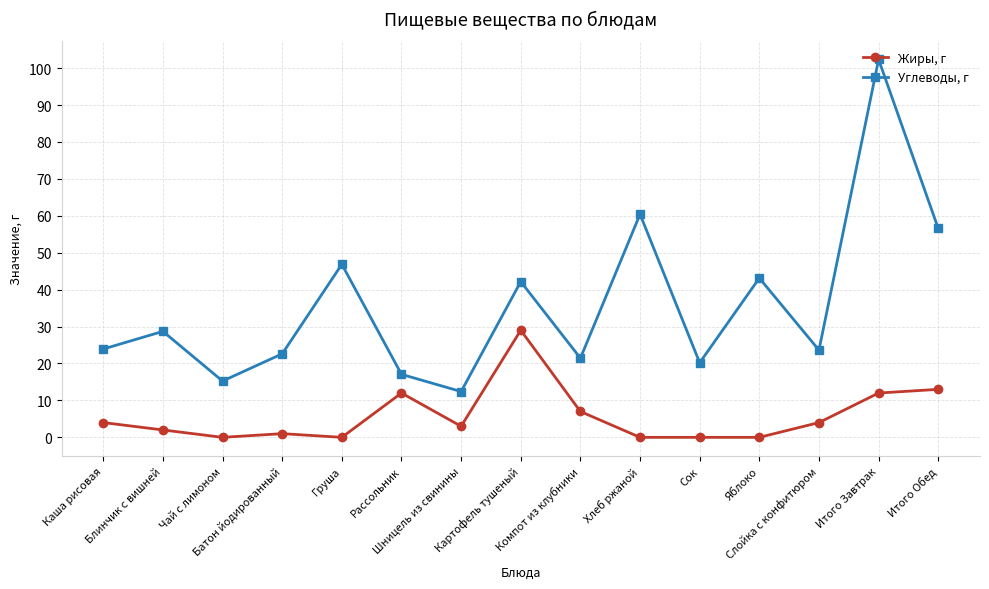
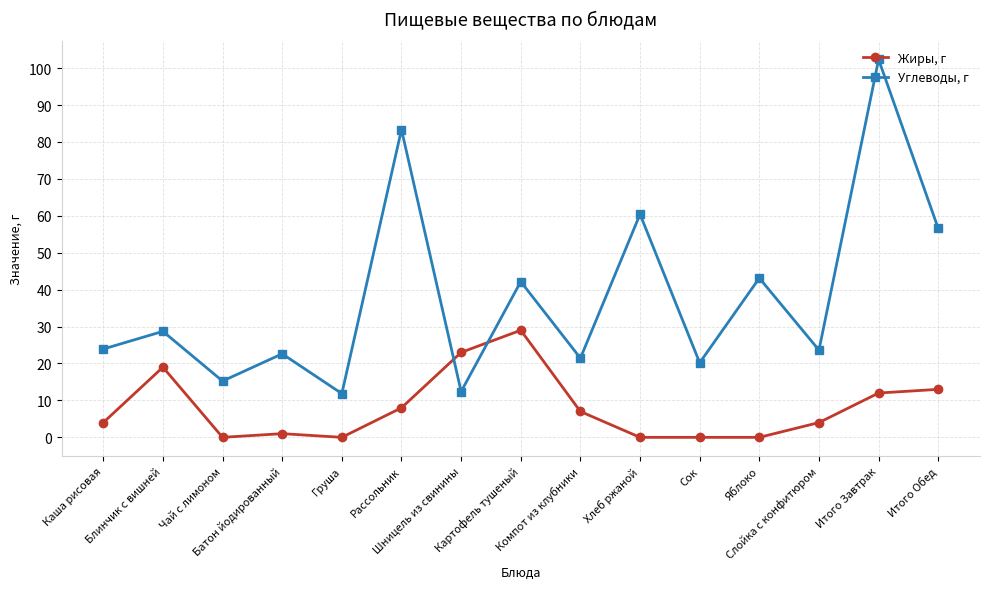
Жиры, г, Блинчик с вишней: 2 -> 19
Углеводы, г, Груша: 47 -> 12
Жиры, г, Рассольник: 12 -> 8
Углеводы, г, Рассольник: 17 -> 83
Жиры, г, Шницель из свинины: 3 -> 23
